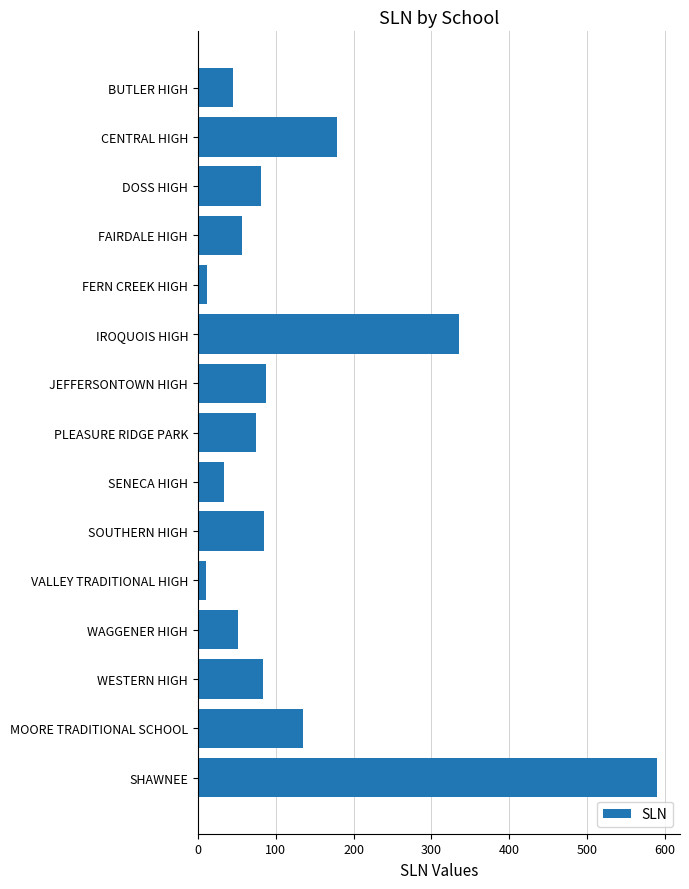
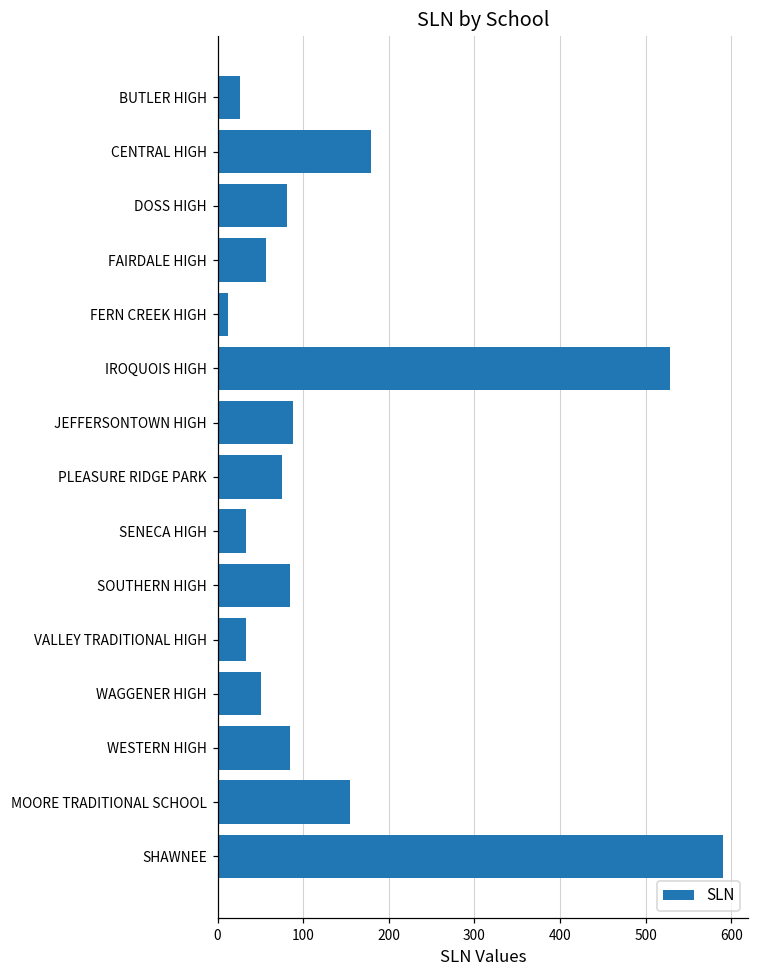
BUTLER HIGH: 50 -> 30
IROQUOIS HIGH: 340 -> 530
VALLEY TRADITIONAL HIGH: 10 -> 30
MOORE TRADITIONAL SCHOOL: 140 -> 160
